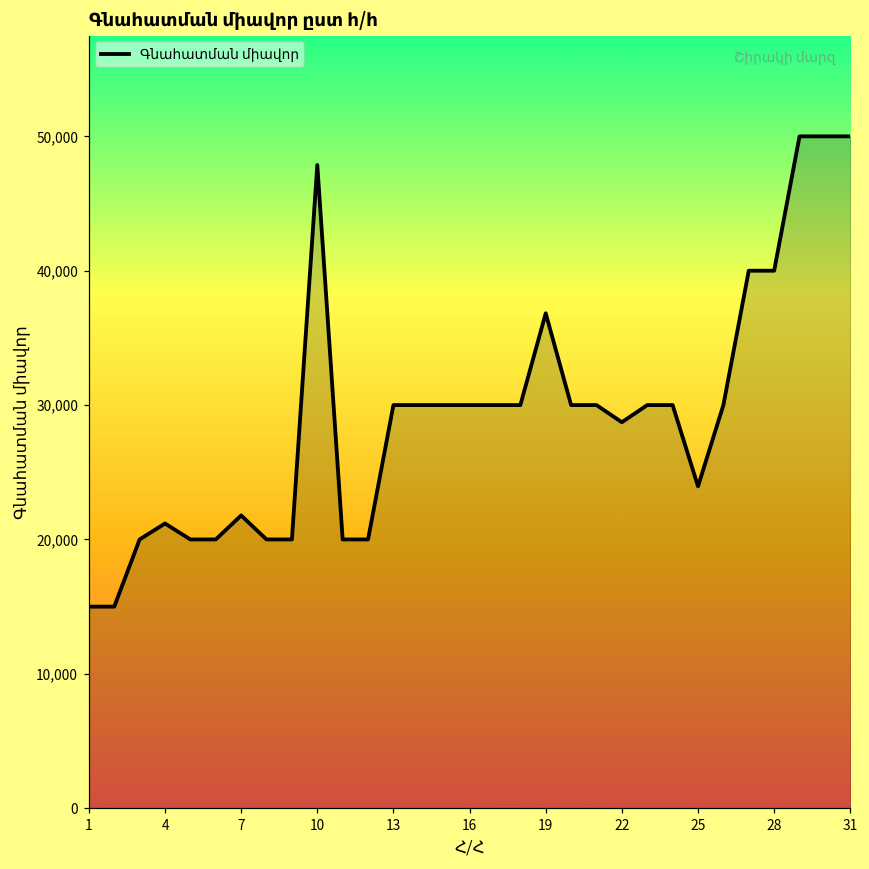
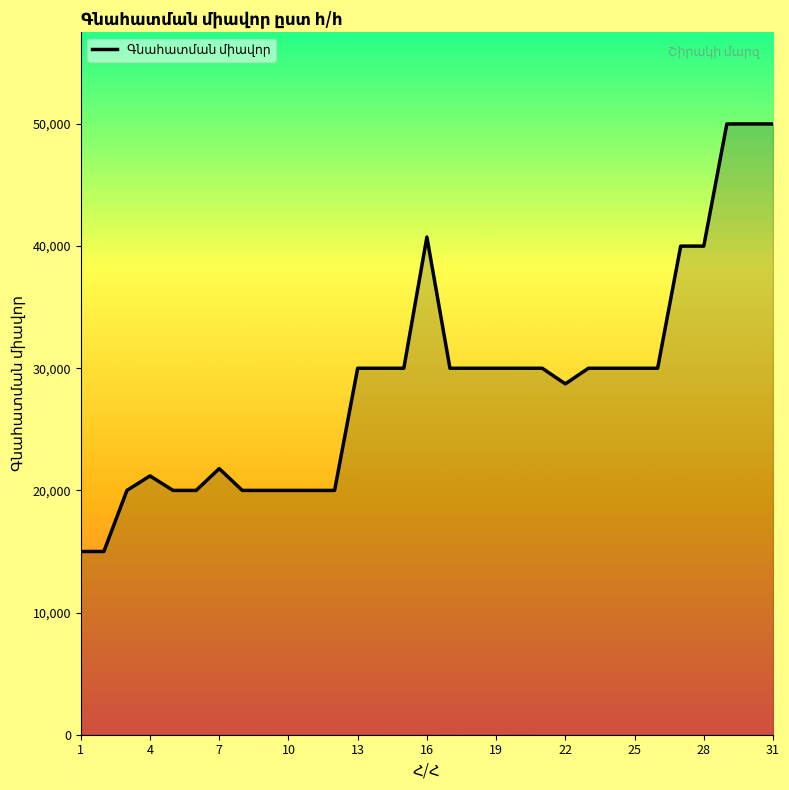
10: 47,900 -> 20,000
16: 30,000 -> 40,700
19: 36,800 -> 30,000
25: 24,000 -> 30,000
